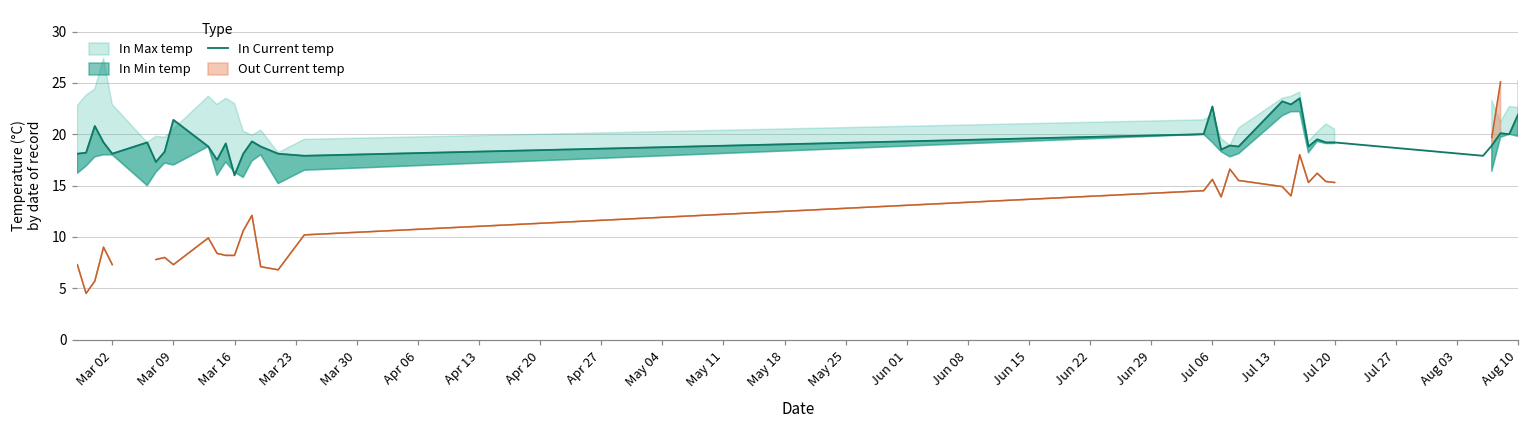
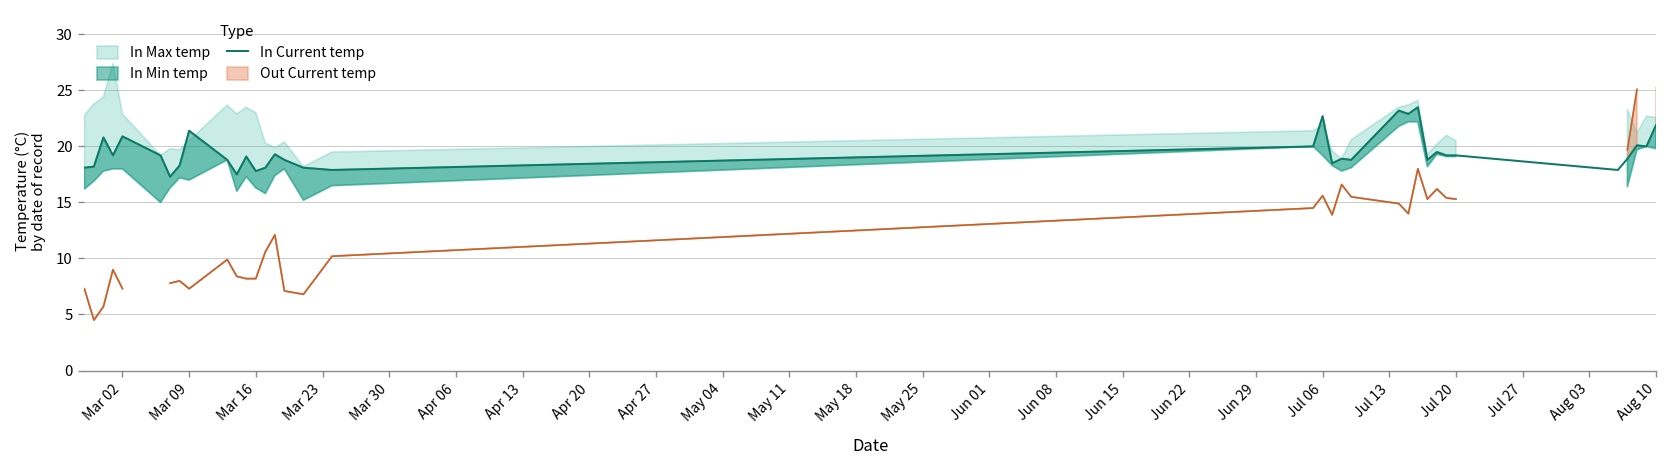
In Current temp, Mar 02: 18 -> 21
In Current temp, Mar 16: 16 -> 18
